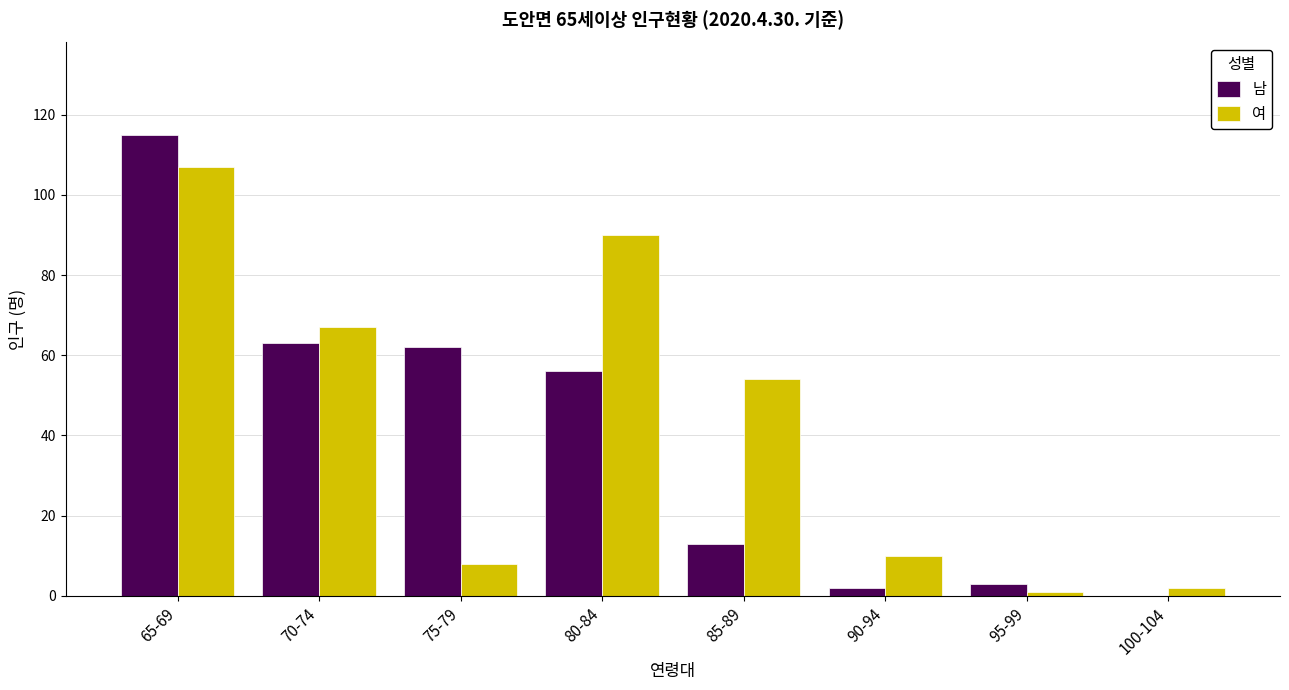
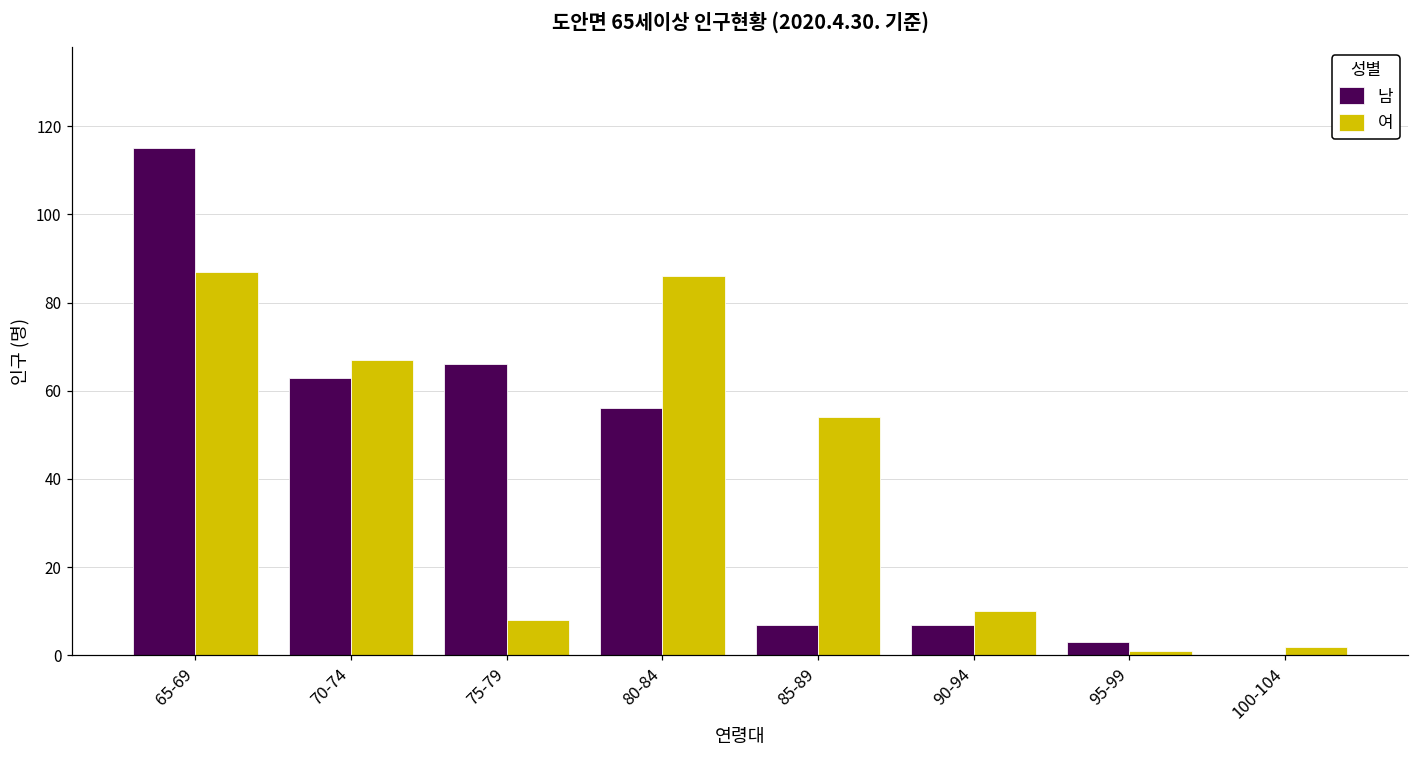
여, 65-69: 107 -> 87
남, 75-79: 62 -> 66
여, 80-84: 90 -> 86
남, 85-89: 13 -> 7
남, 90-94: 2 -> 7
